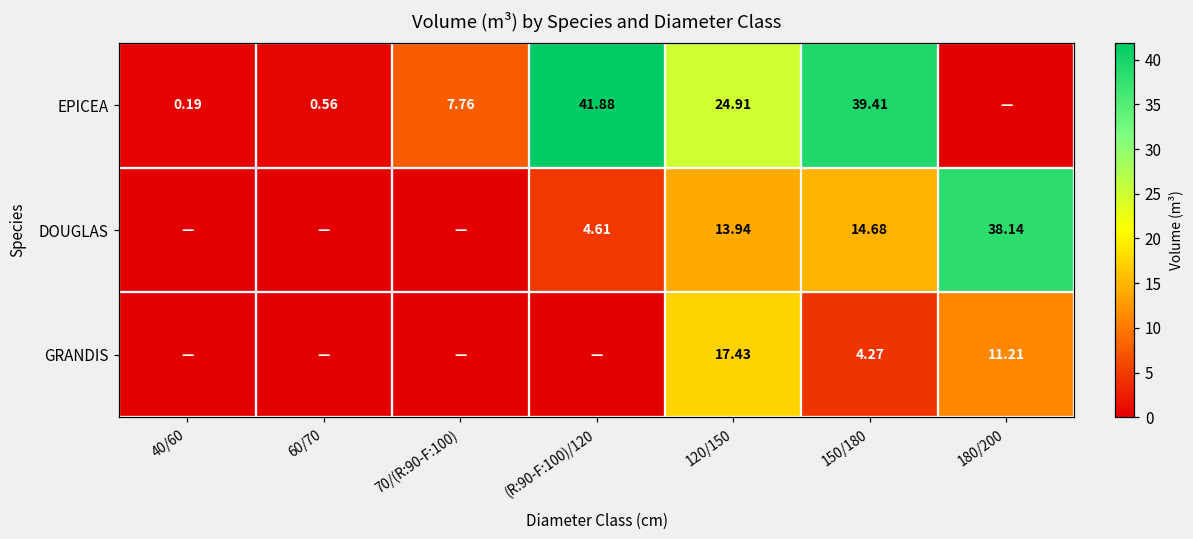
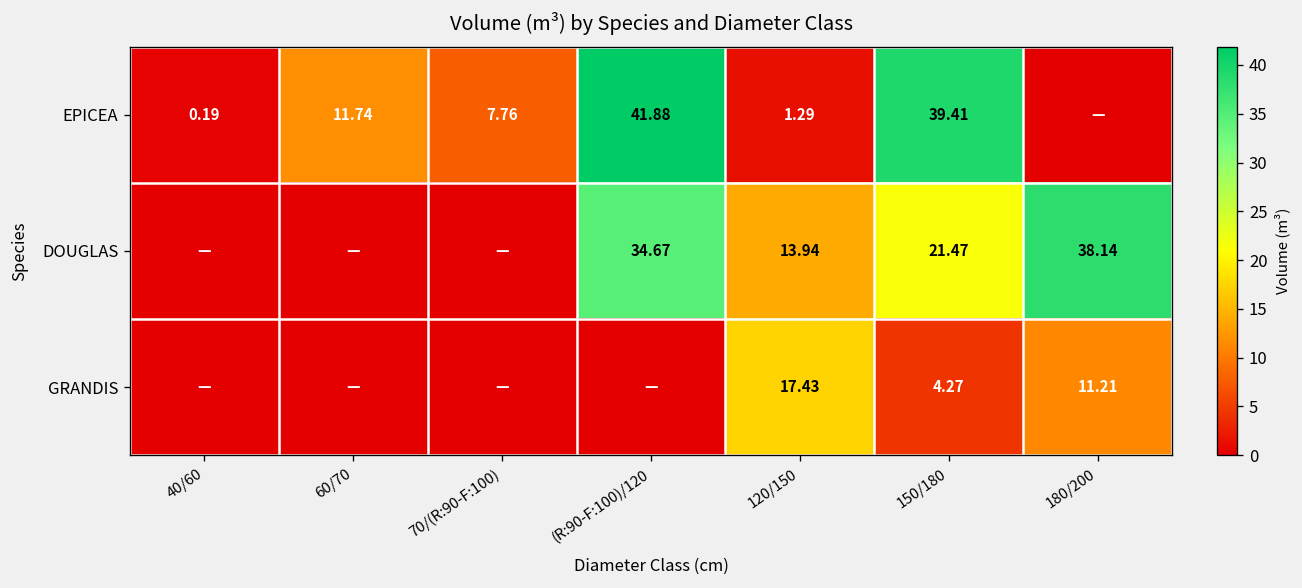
EPICEA, 60/70: 0.56 -> 11.74
EPICEA, 120/150: 24.91 -> 1.29
DOUGLAS, (R:90-F:100)/120: 4.61 -> 34.67
DOUGLAS, 150/180: 14.68 -> 21.47
